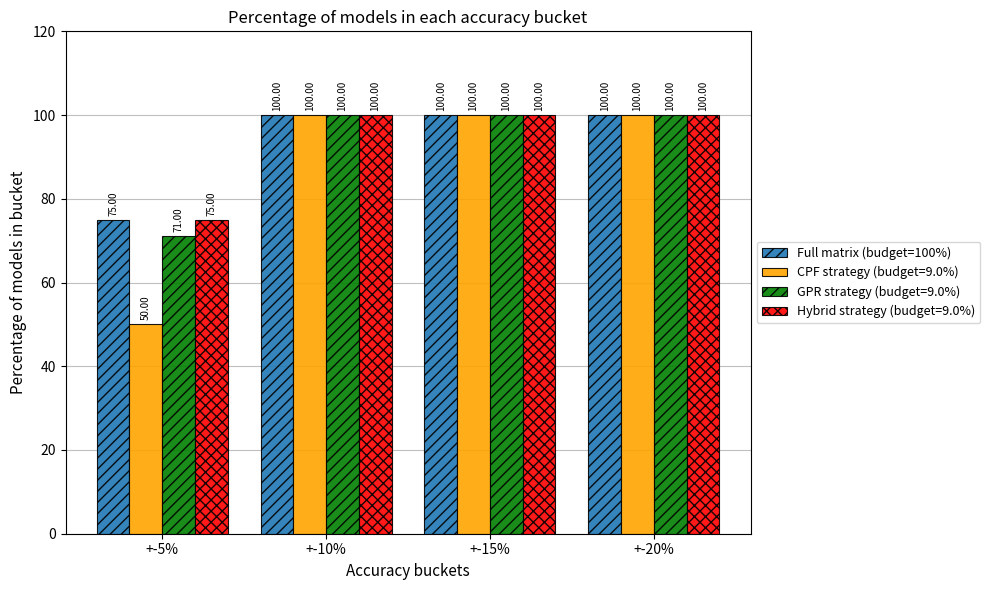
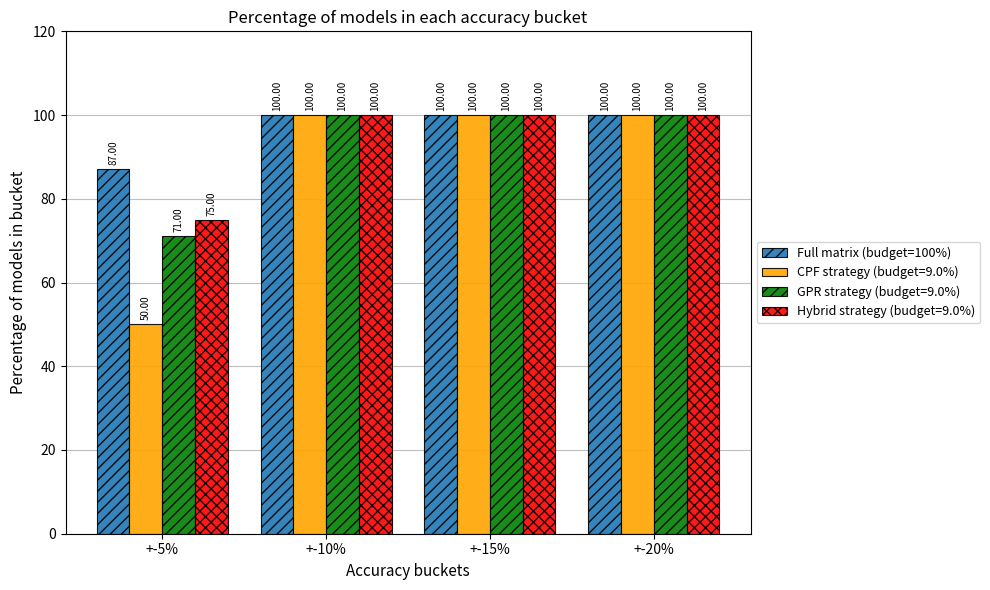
Full matrix (budget=100%), +-5%: 75.00 -> 87.00
